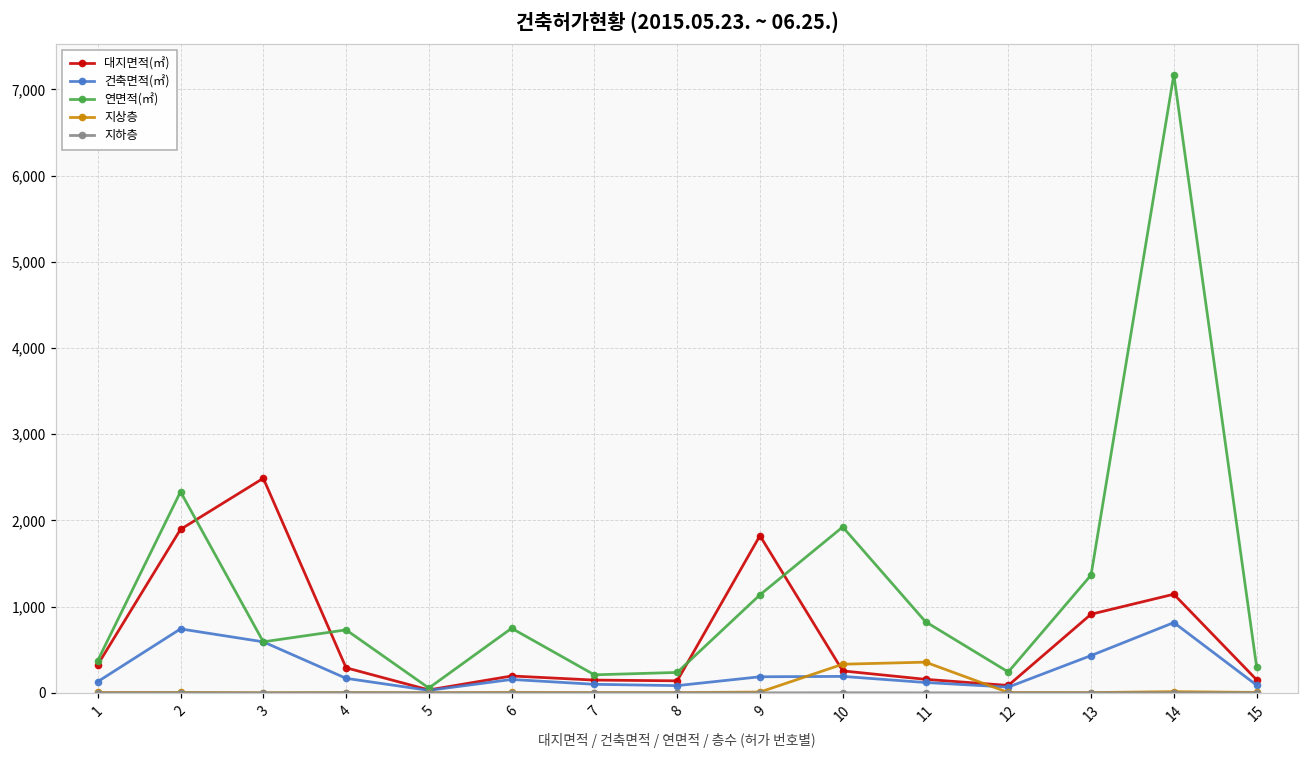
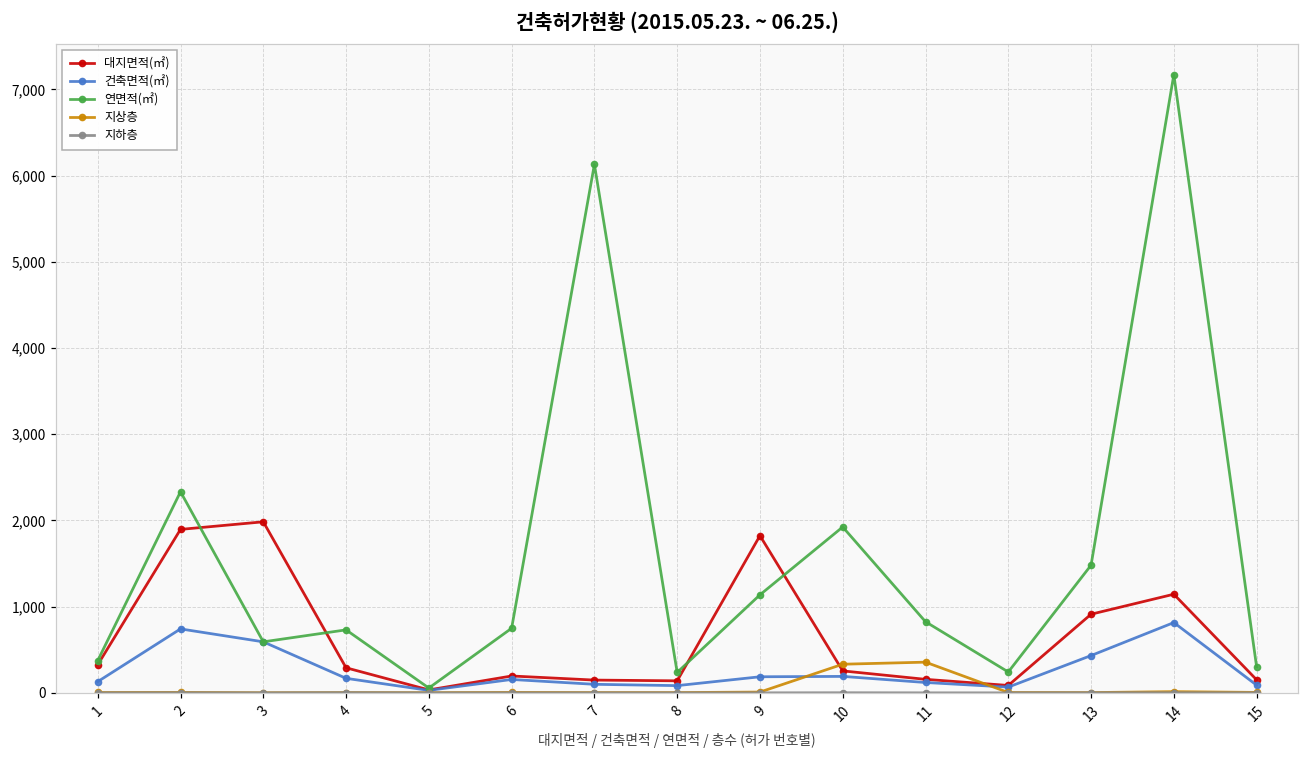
대지면적(㎡), 3: 2,500 -> 2,000
연면적(㎡), 7: 200 -> 6,100
연면적(㎡), 13: 1,400 -> 1,500
